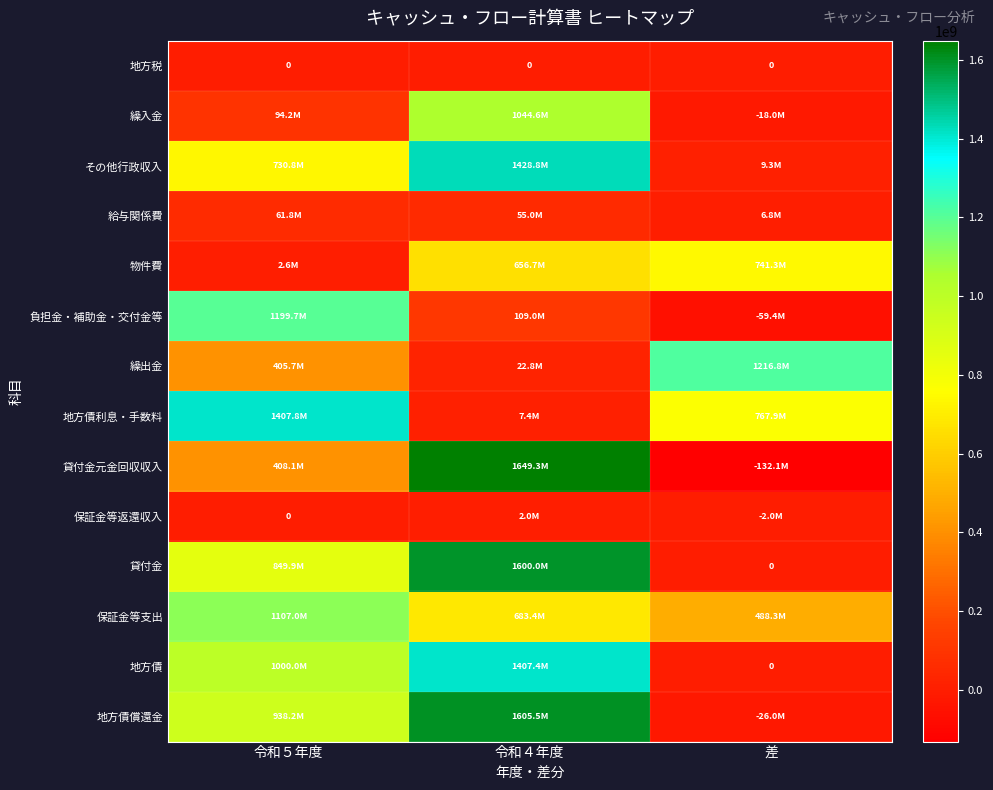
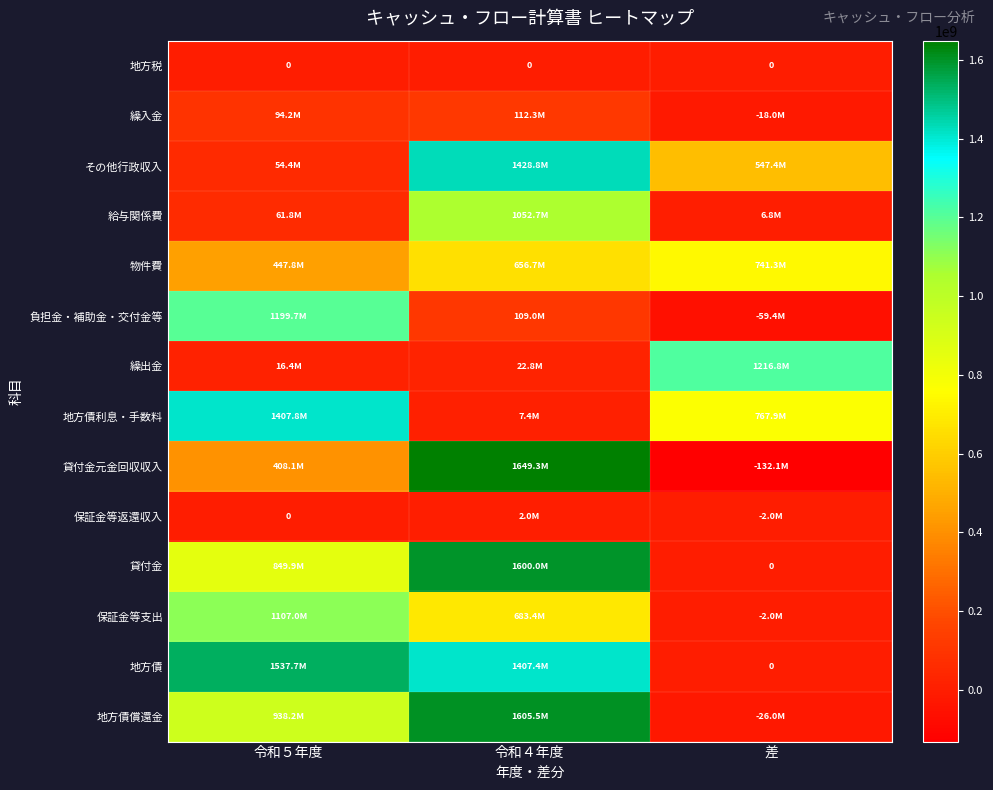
繰入金, 令和４年度: 1044.6M -> 112.3M
その他行政収入, 令和５年度: 730.8M -> 54.4M
その他行政収入, 差: 9.3M -> 547.4M
給与関係費, 令和４年度: 55.0M -> 1052.7M
物件費, 令和５年度: 2.6M -> 447.8M
繰出金, 令和５年度: 405.7M -> 16.4M
保証金等支出, 差: 488.3M -> -2.0M
地方債, 令和５年度: 1000.0M -> 1537.7M
